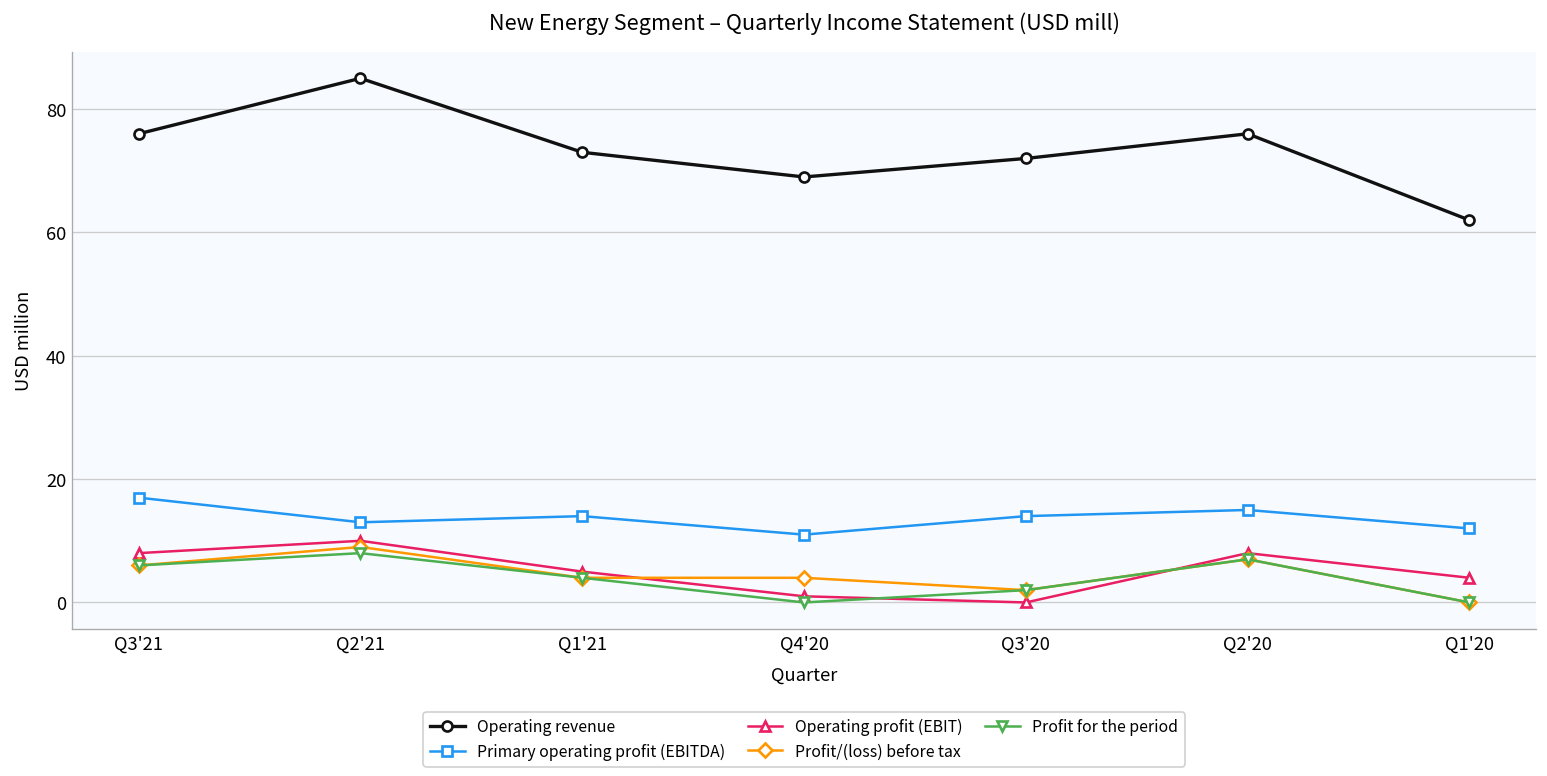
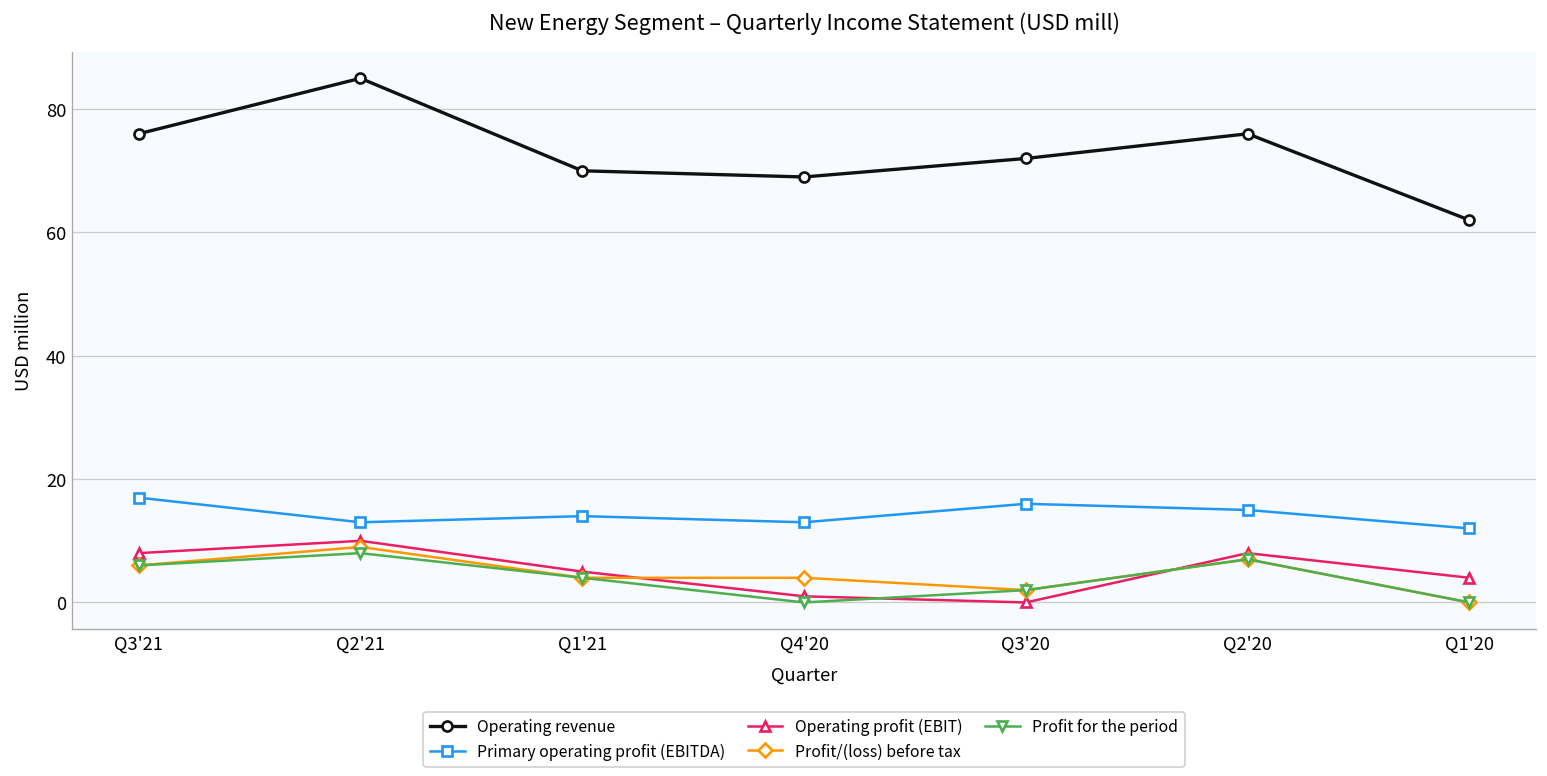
Operating revenue, Q1'21: 73 -> 70
Primary operating profit (EBITDA), Q4'20: 11 -> 13
Primary operating profit (EBITDA), Q3'20: 14 -> 16
